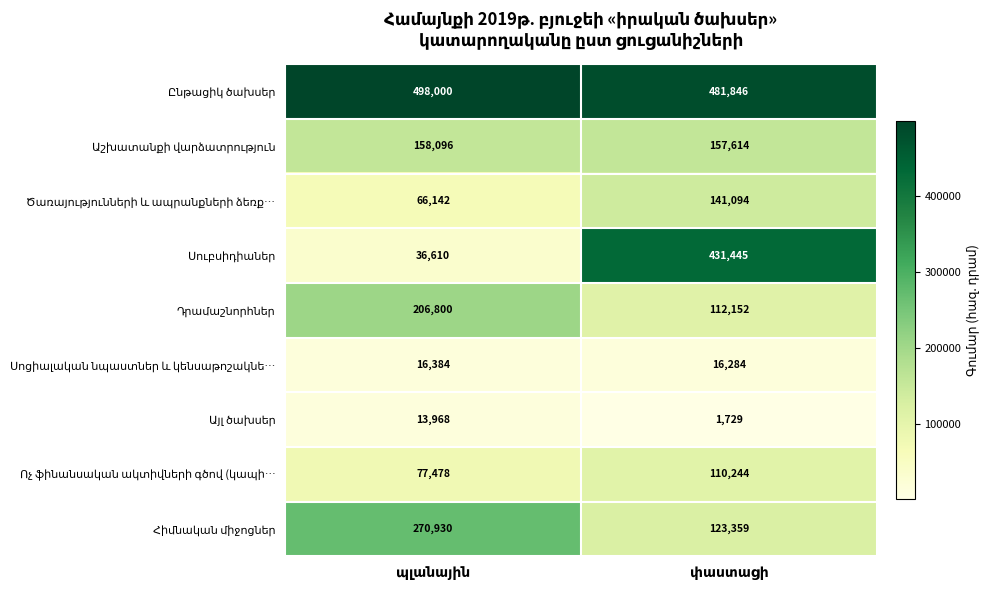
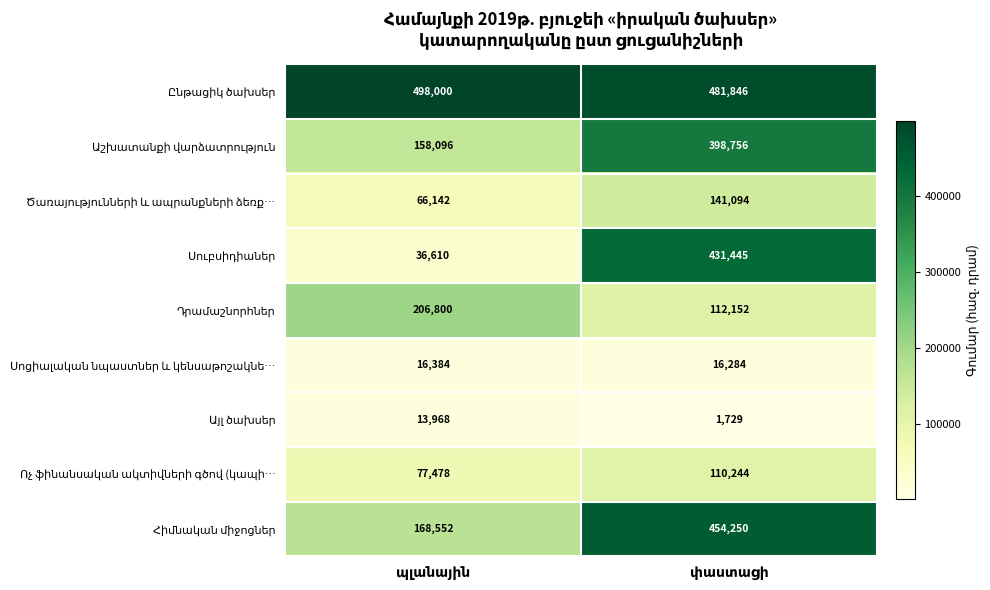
Աշխատանքի վարձատրություն, փաստացի: 157,614 -> 398,756
Հիմնական միջոցներ, պլանային: 270,930 -> 168,552
Հիմնական միջոցներ, փաստացի: 123,359 -> 454,250
